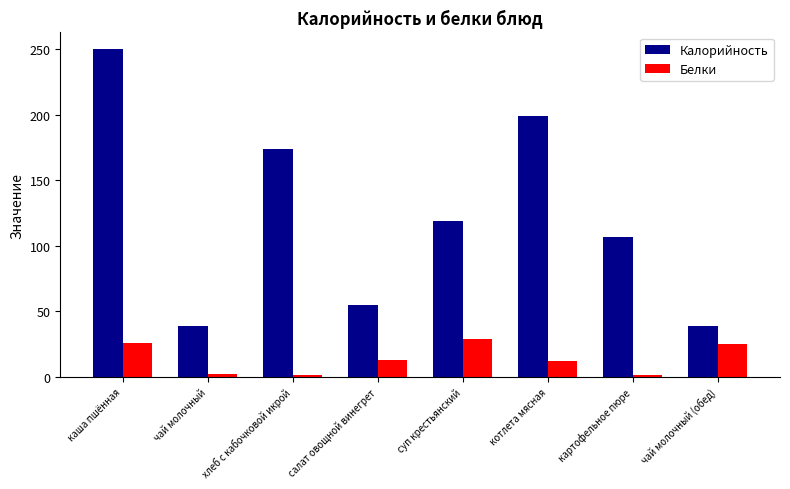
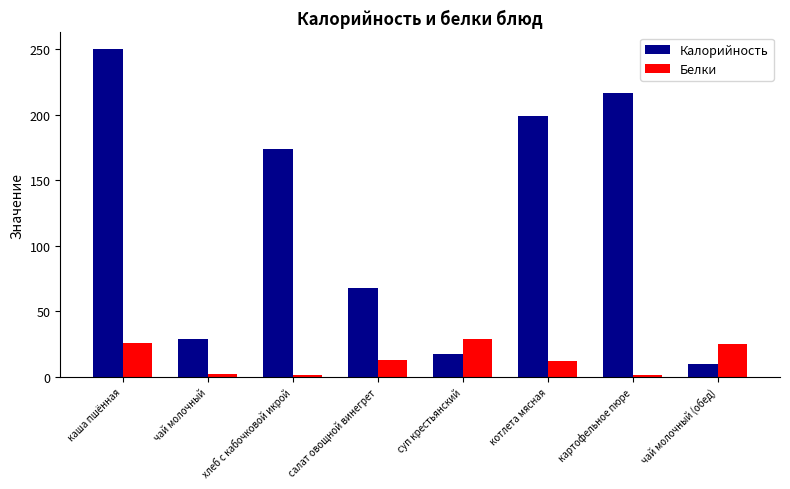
Калорийность, чай молочный: 39 -> 29
Калорийность, салат овощной винегрет: 55 -> 68
Калорийность, суп крестьянский: 119 -> 18
Калорийность, картофельное пюре: 107 -> 217
Калорийность, чай молочный (обед): 39 -> 10
